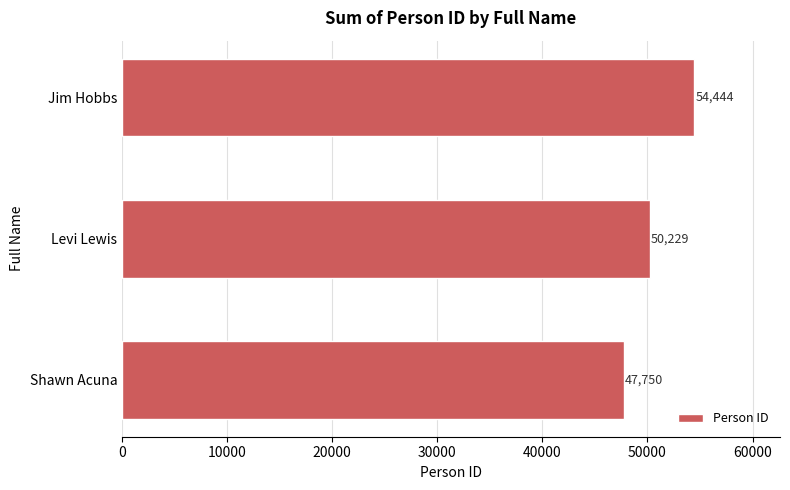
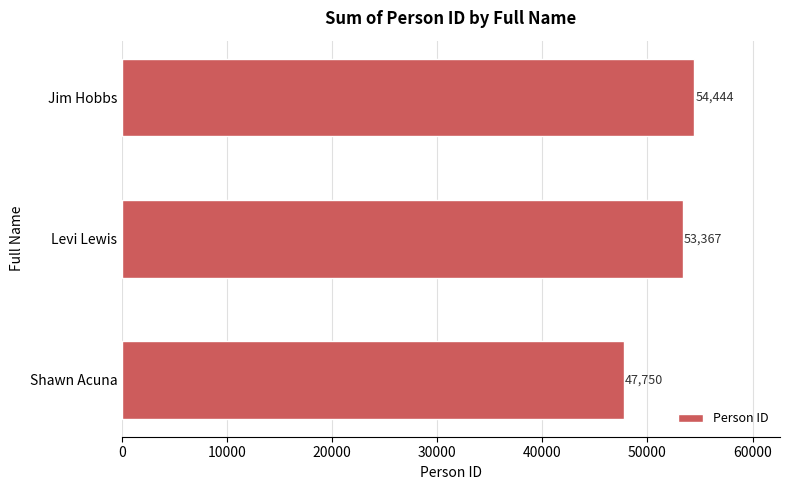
Levi Lewis: 50,229 -> 53,367
